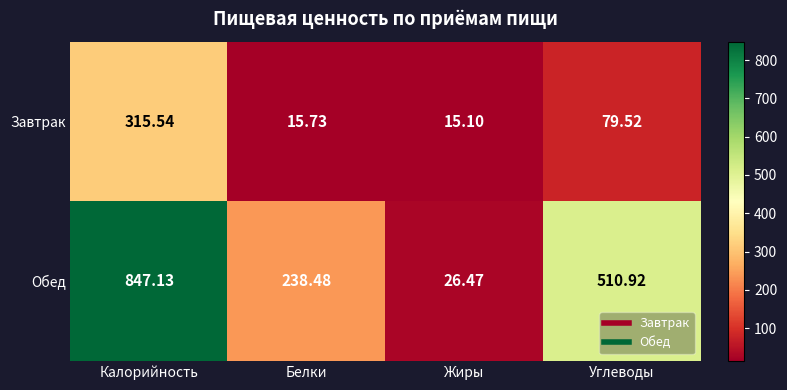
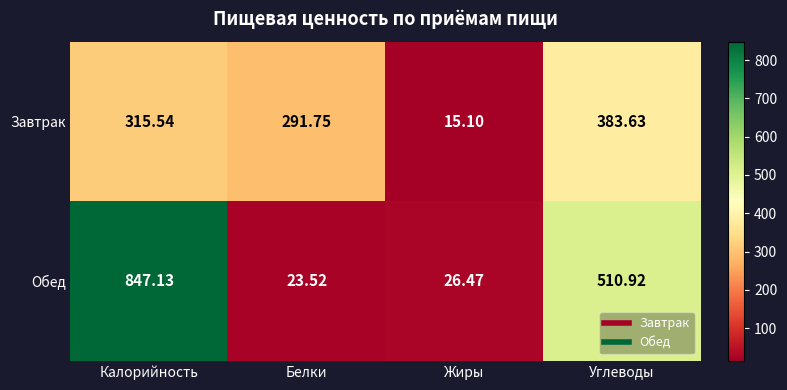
Завтрак, Белки: 15.73 -> 291.75
Завтрак, Углеводы: 79.52 -> 383.63
Обед, Белки: 238.48 -> 23.52
